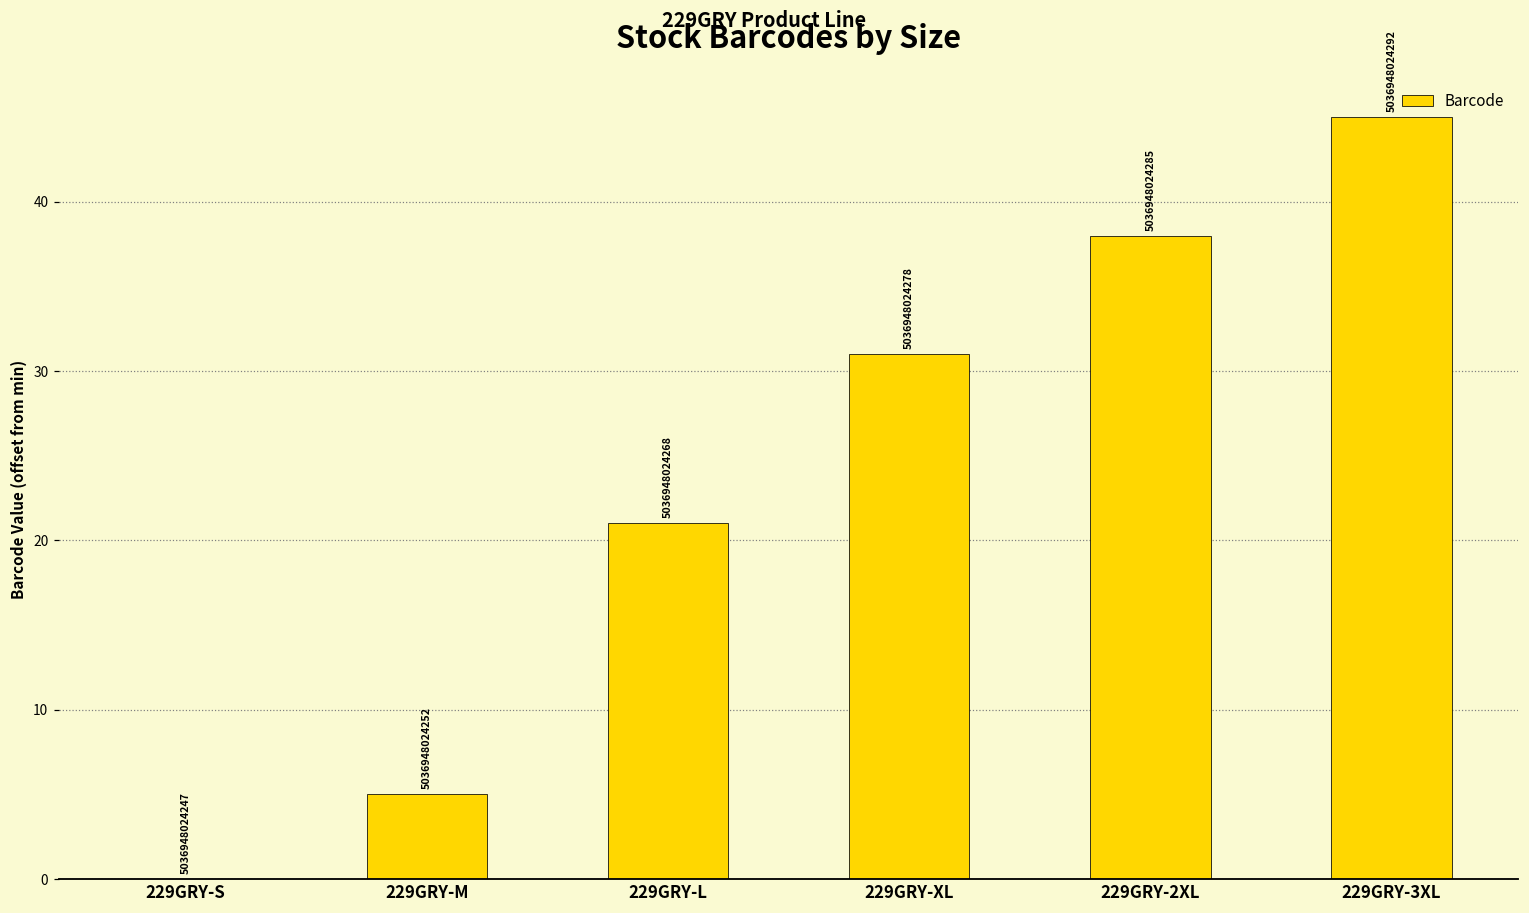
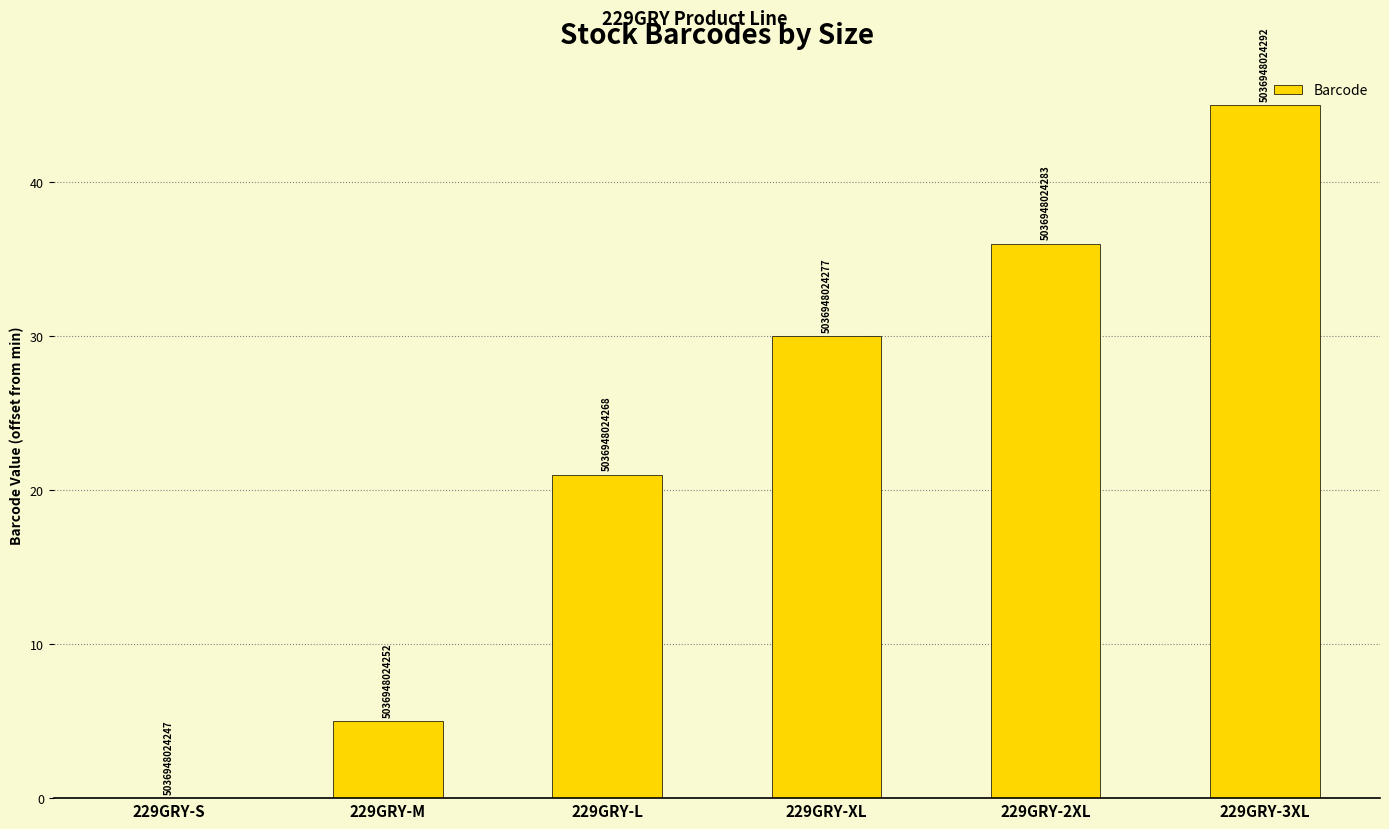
229GRY-XL: 5036948024278 -> 5036948024277
229GRY-2XL: 5036948024285 -> 5036948024283
